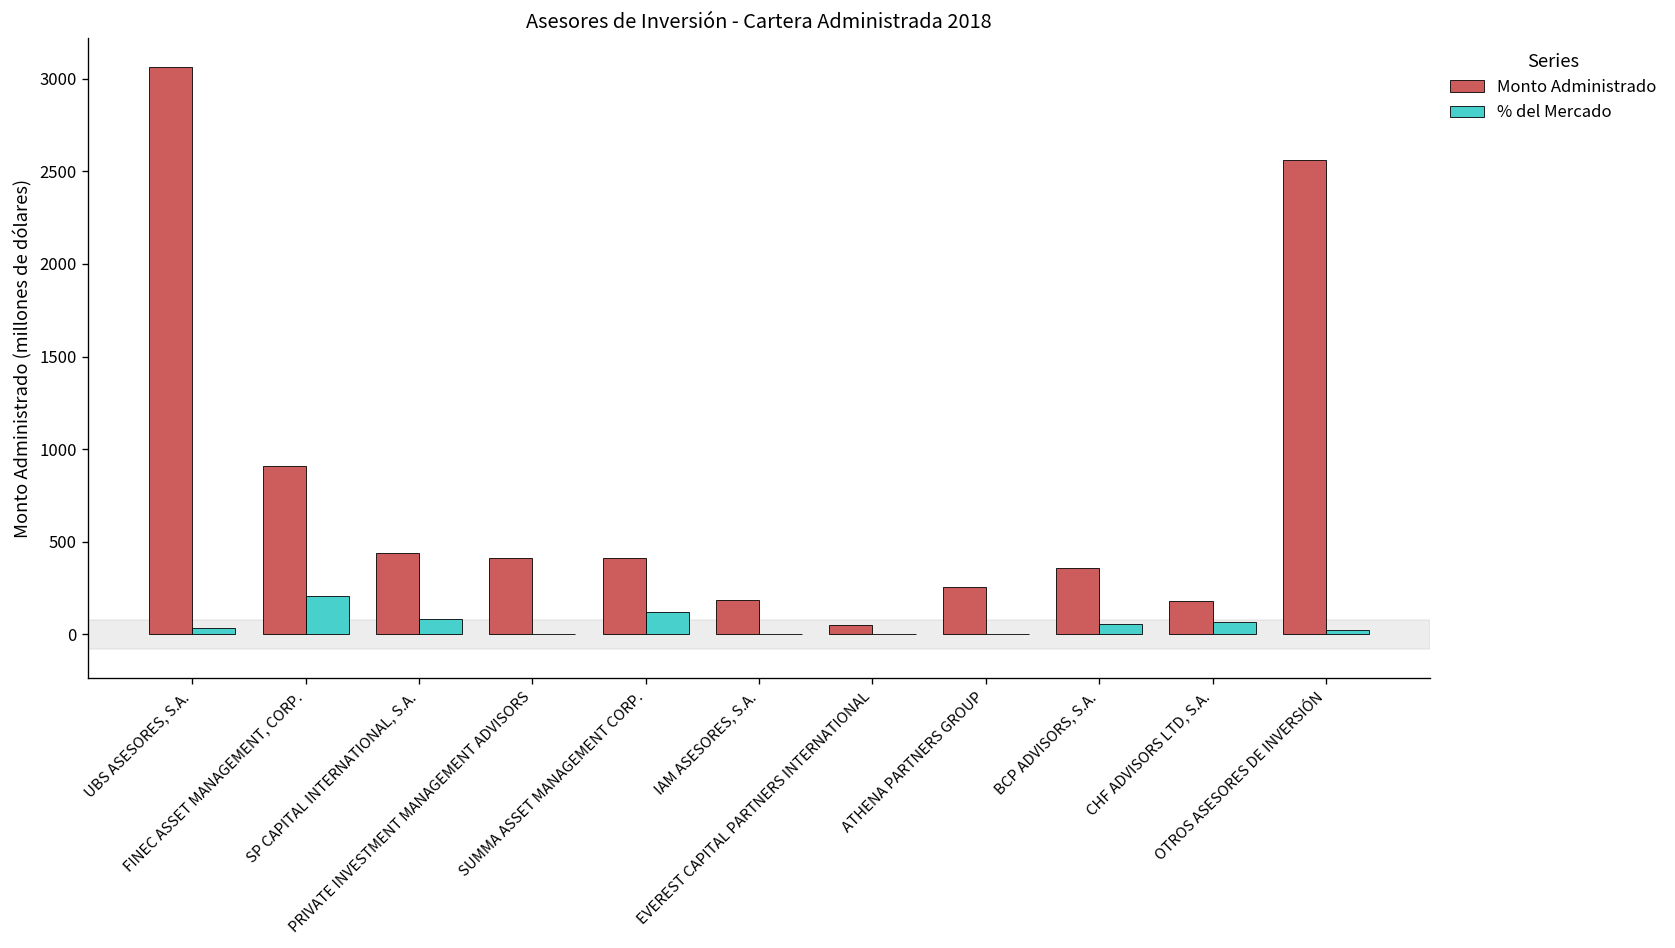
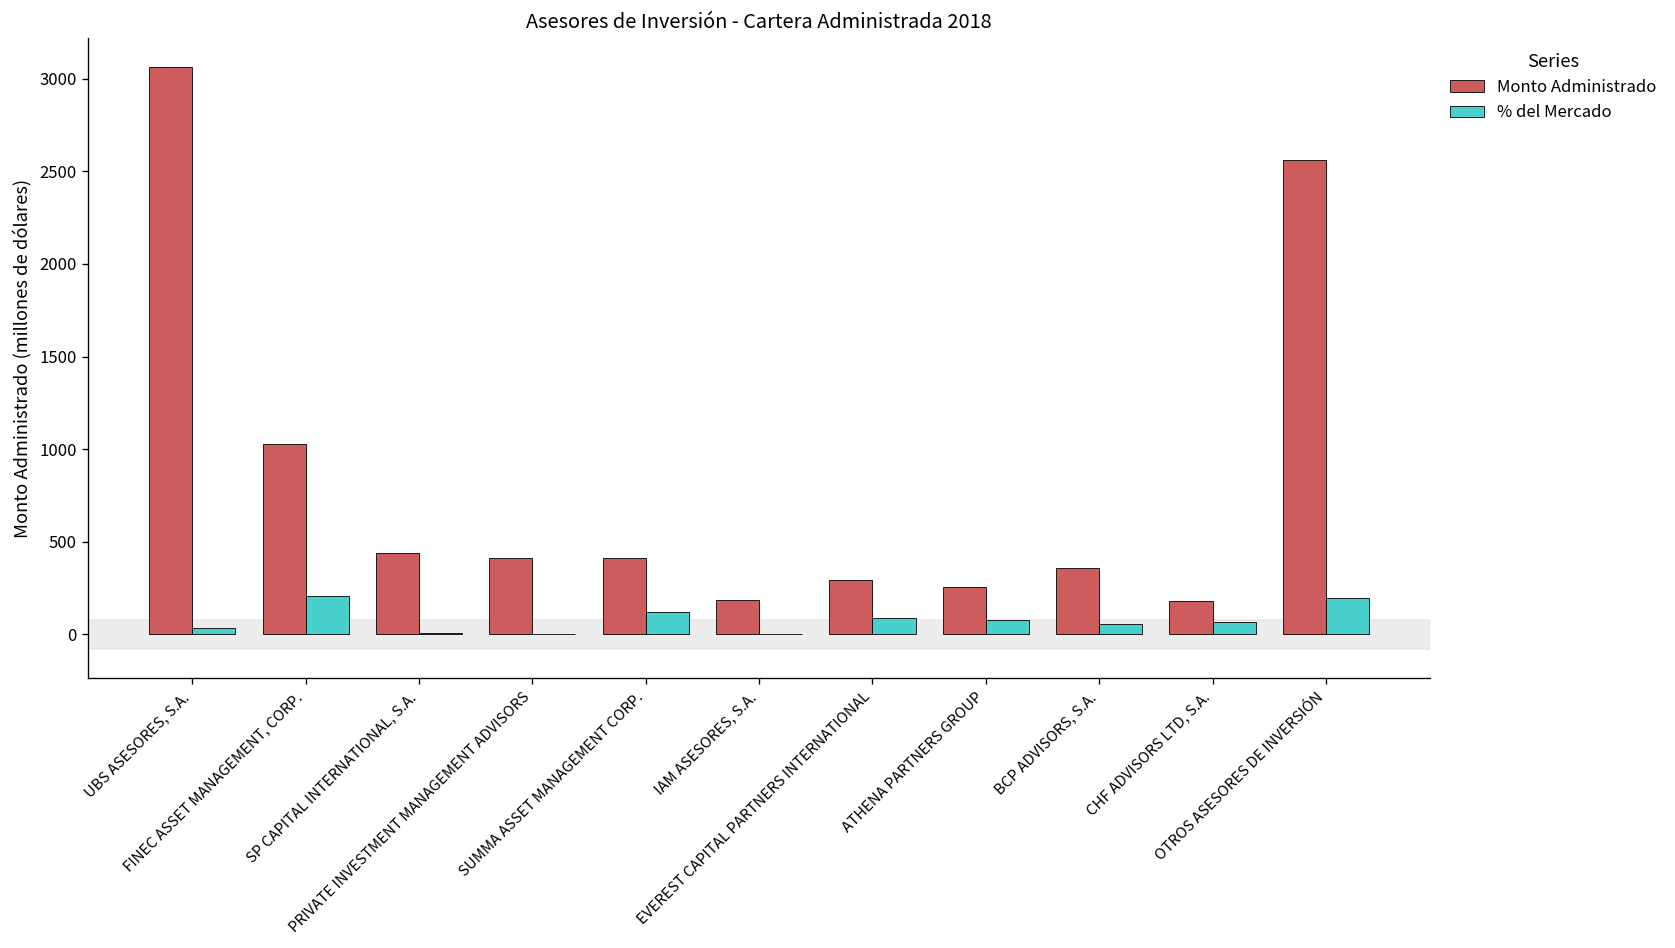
Monto Administrado, FINEC ASSET MANAGEMENT, CORP.: 910 -> 1030
% del Mercado, SP CAPITAL INTERNATIONAL, S.A.: 80 -> 10
Monto Administrado, EVEREST CAPITAL PARTNERS INTERNATIONAL: 50 -> 290
% del Mercado, EVEREST CAPITAL PARTNERS INTERNATIONAL: 0 -> 90
% del Mercado, ATHENA PARTNERS GROUP: 0 -> 80
% del Mercado, OTROS ASESORES DE INVERSIÓN: 20 -> 200
